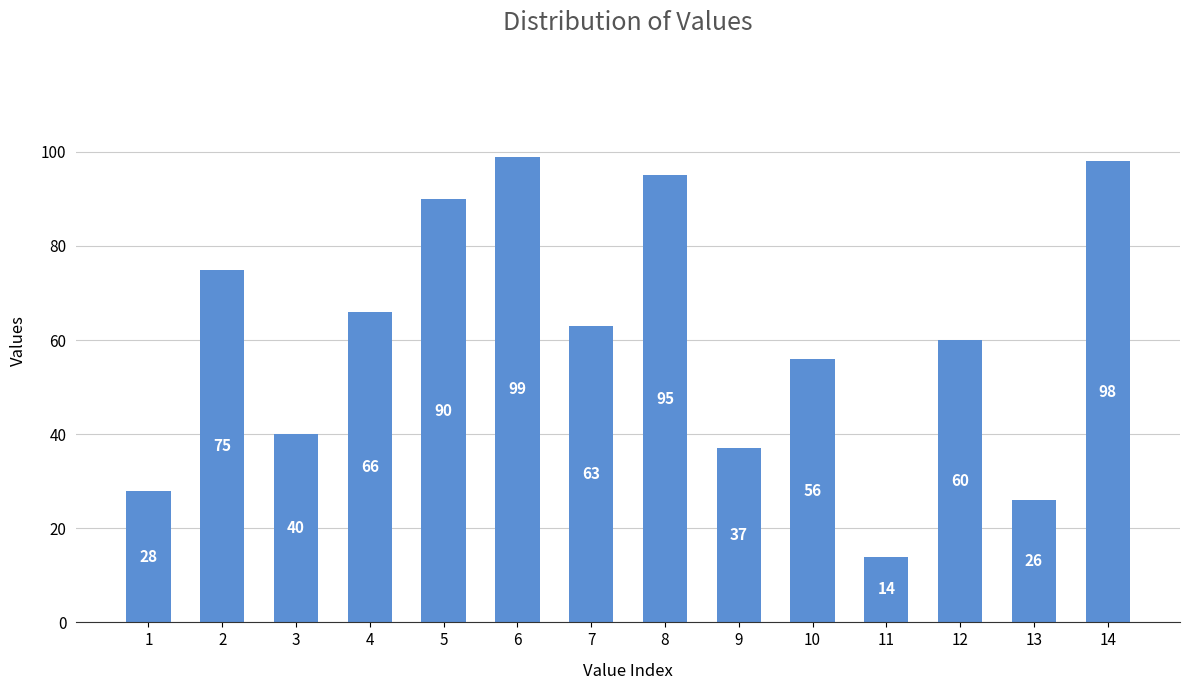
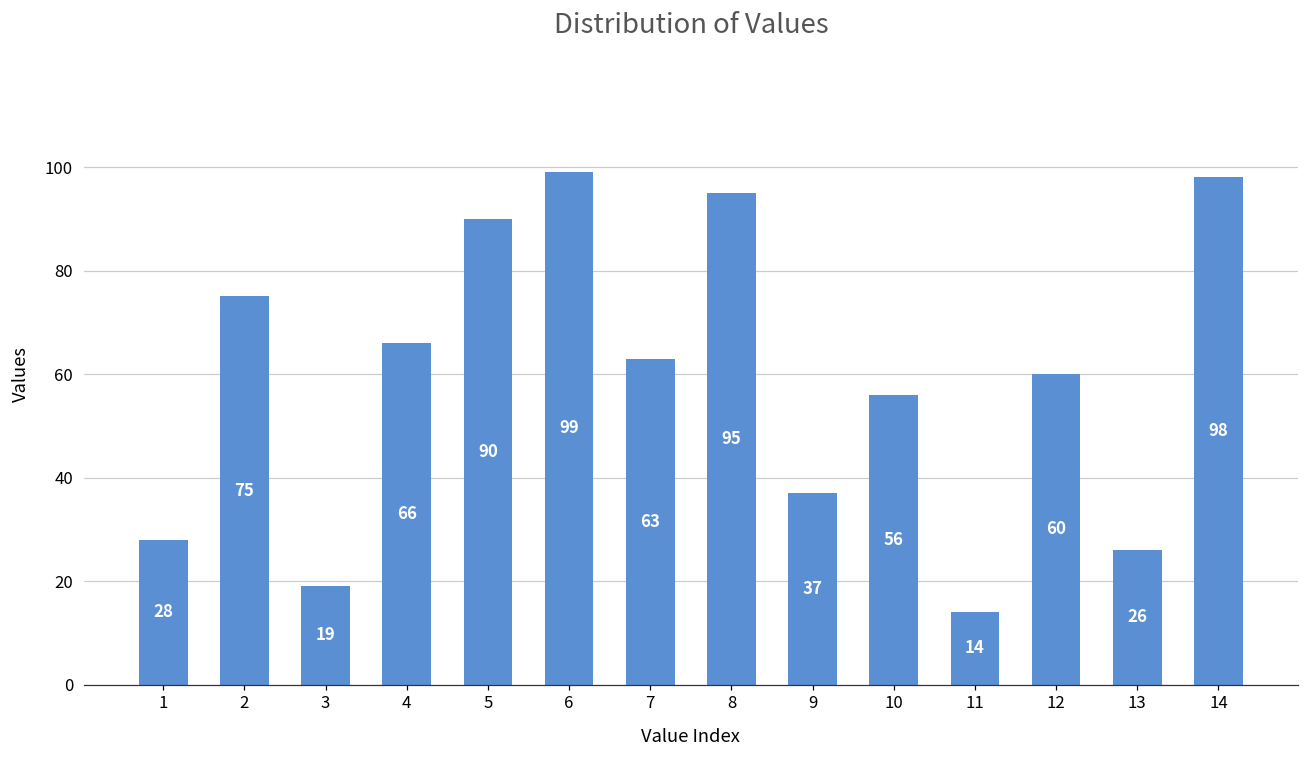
3: 40 -> 19
